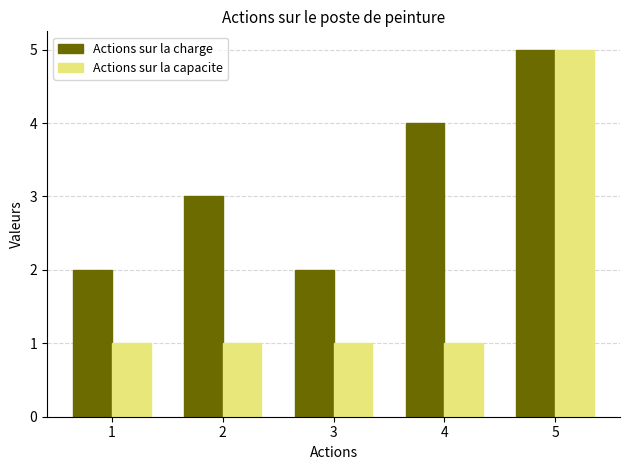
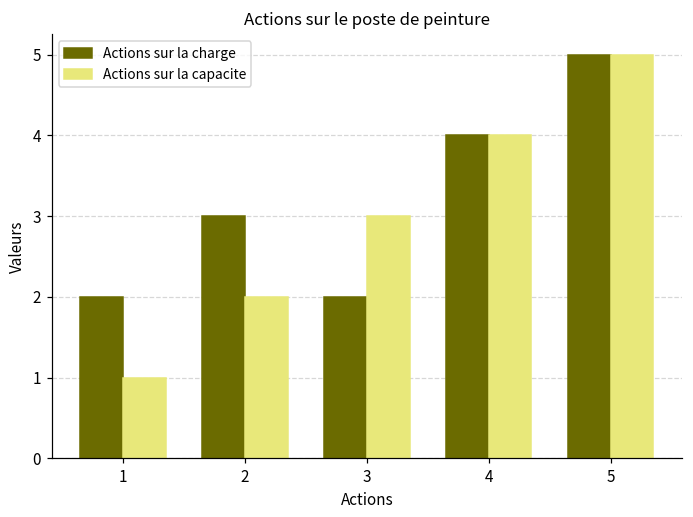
Actions sur la capacite, 2: 1 -> 2
Actions sur la capacite, 3: 1 -> 3
Actions sur la capacite, 4: 1 -> 4
